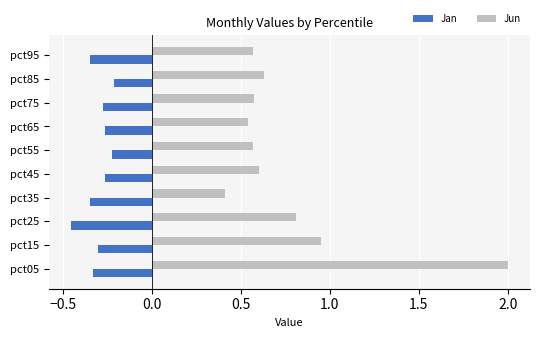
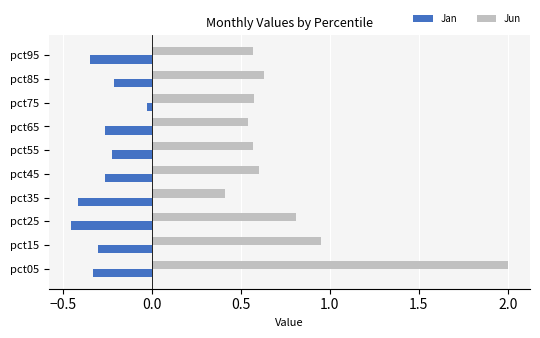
Jan, pct75: -0.28 -> -0.03
Jan, pct35: -0.35 -> -0.41
